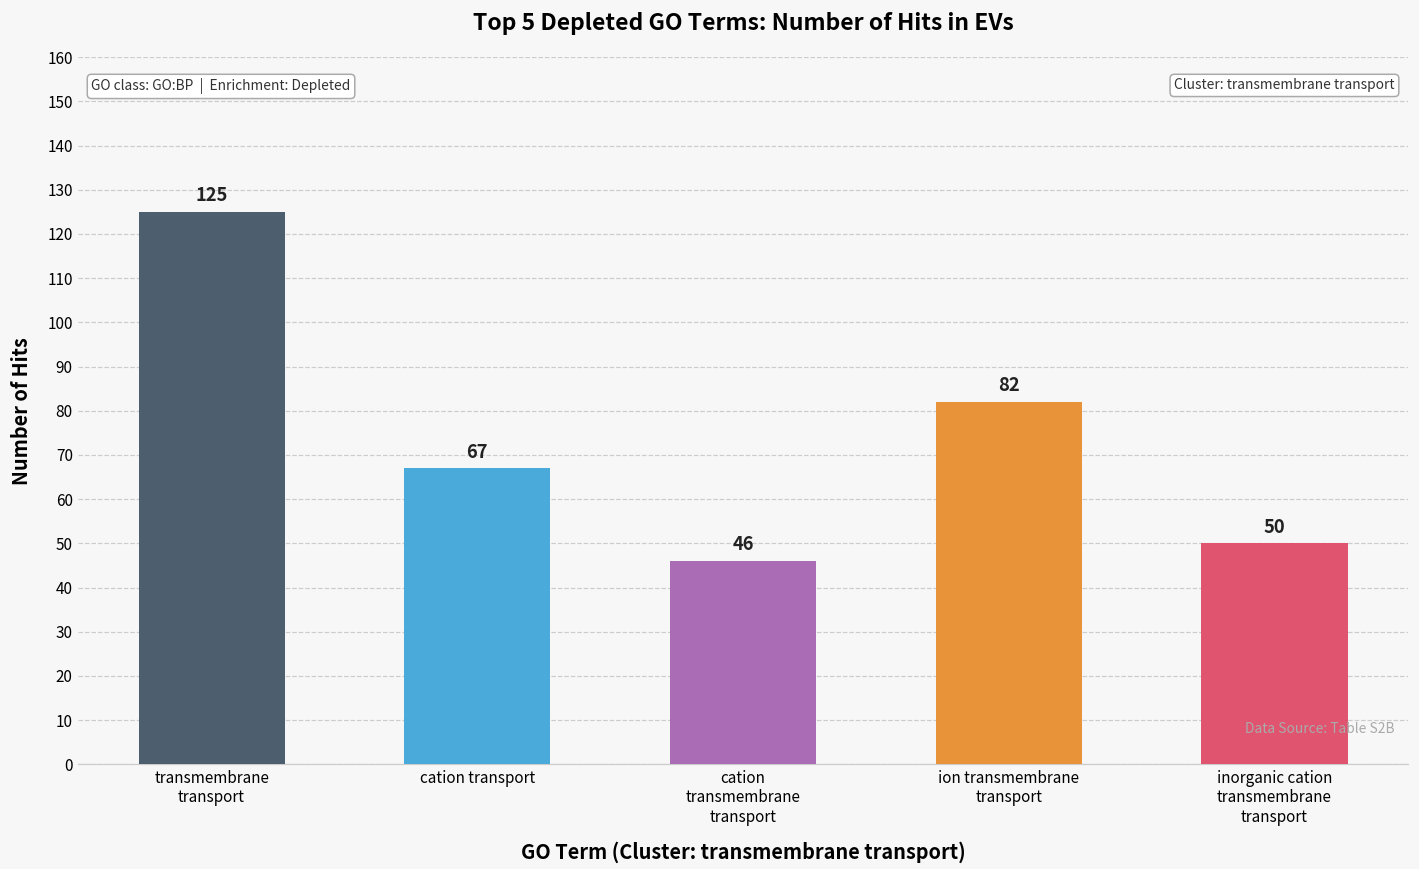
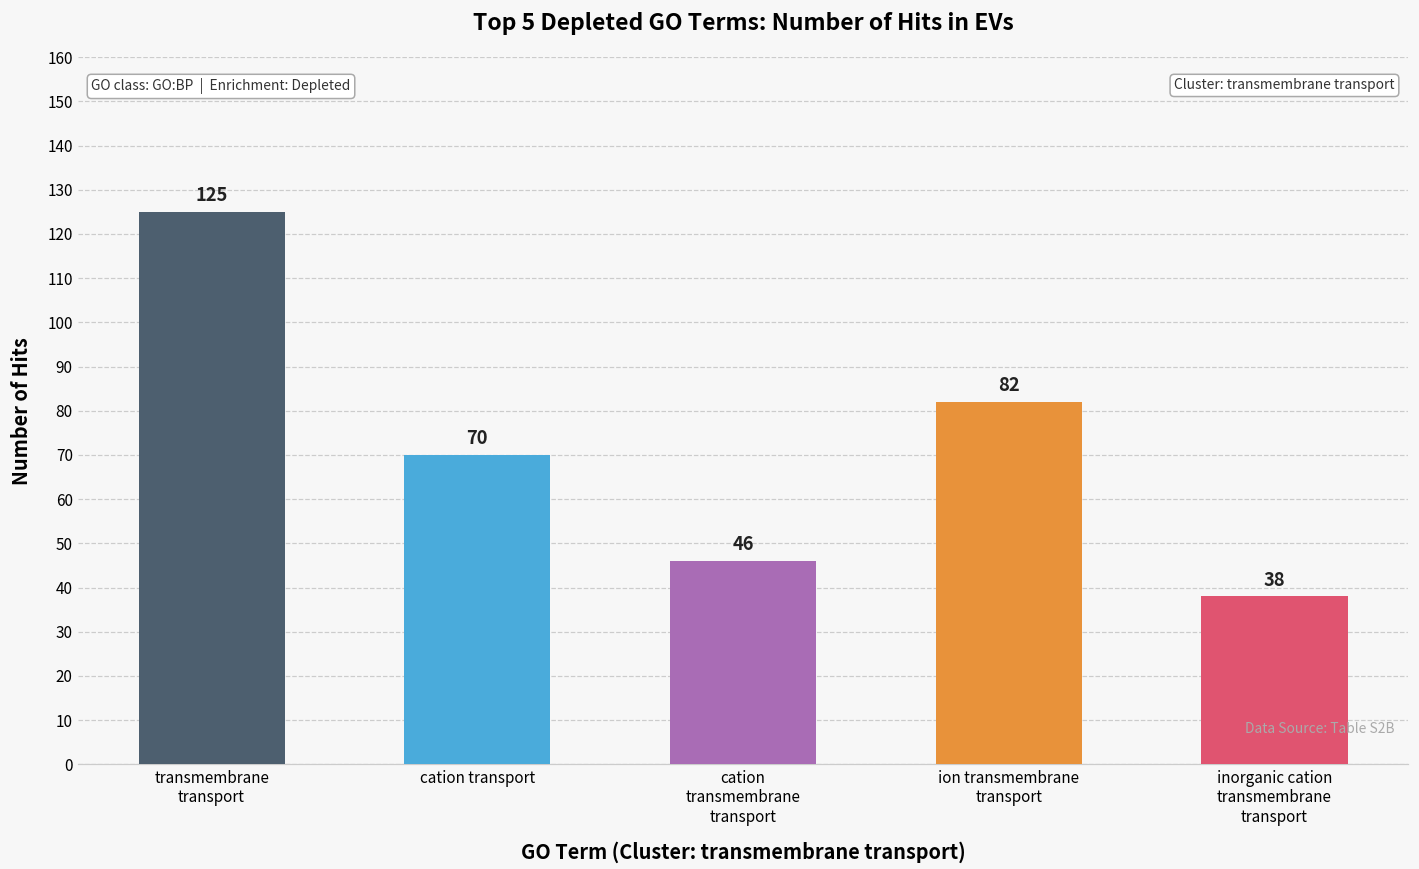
cation transport: 67 -> 70
inorganic cation transmembrane transport: 50 -> 38
